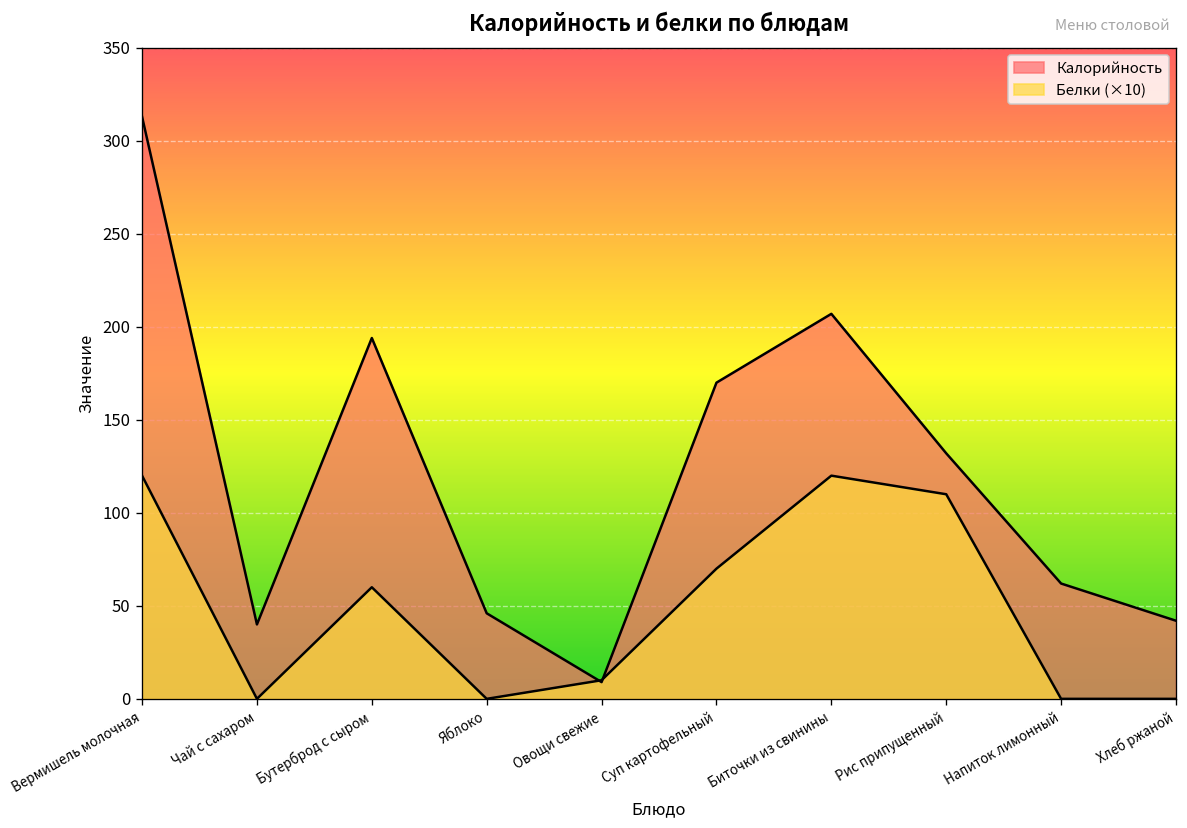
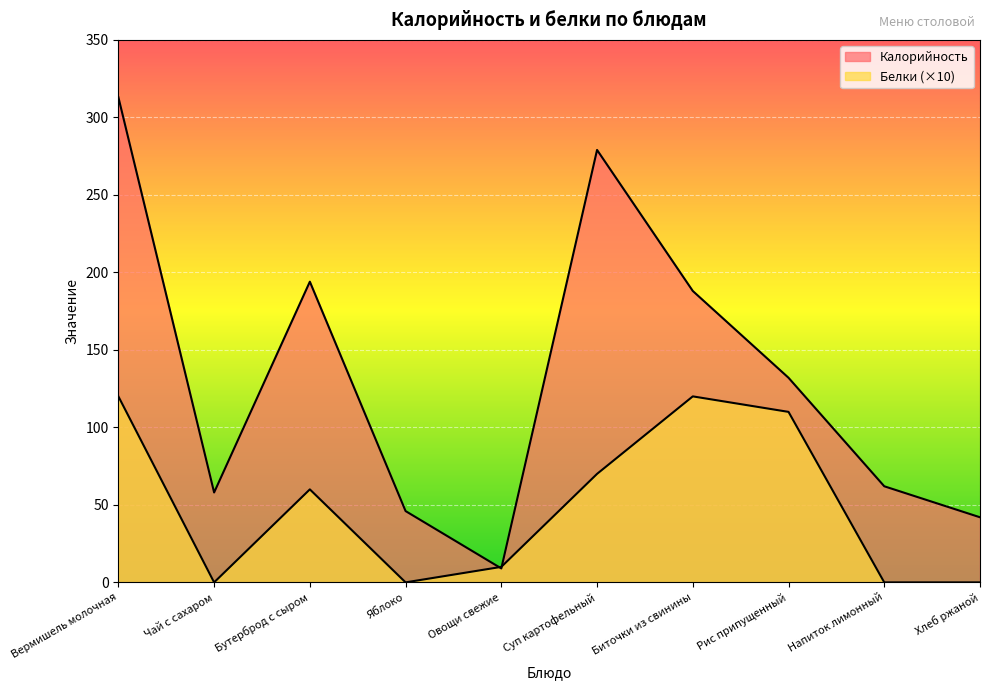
Калорийность, Чай с сахаром: 40 -> 58
Калорийность, Суп картофельный: 170 -> 279
Калорийность, Биточки из свинины: 207 -> 188
